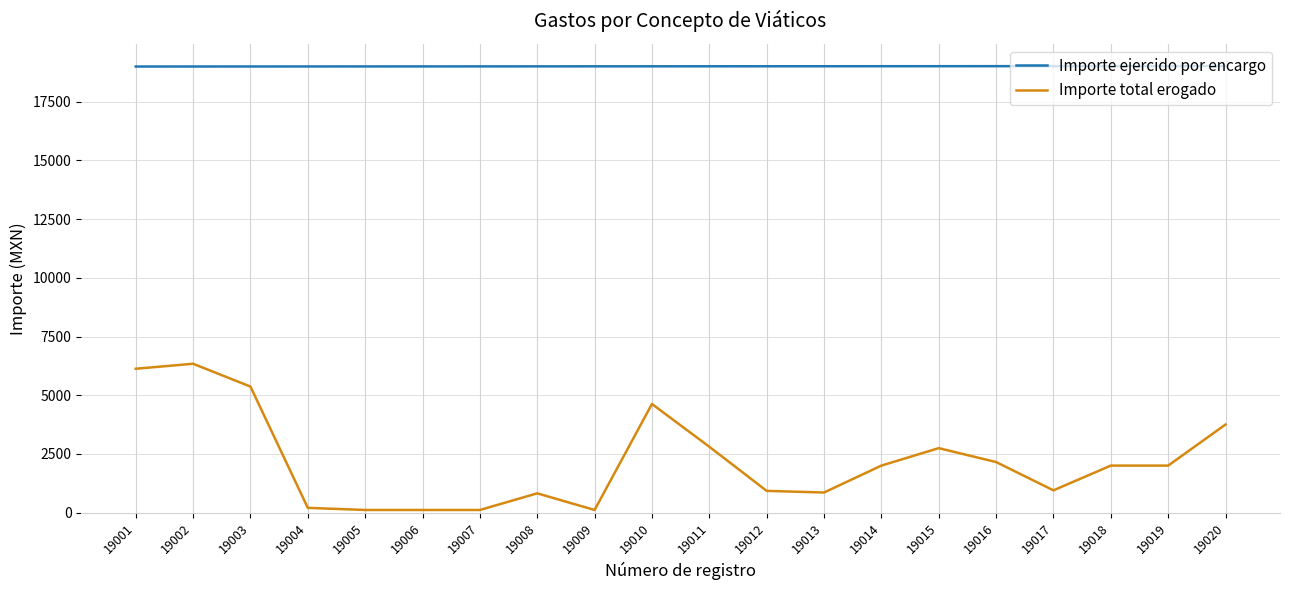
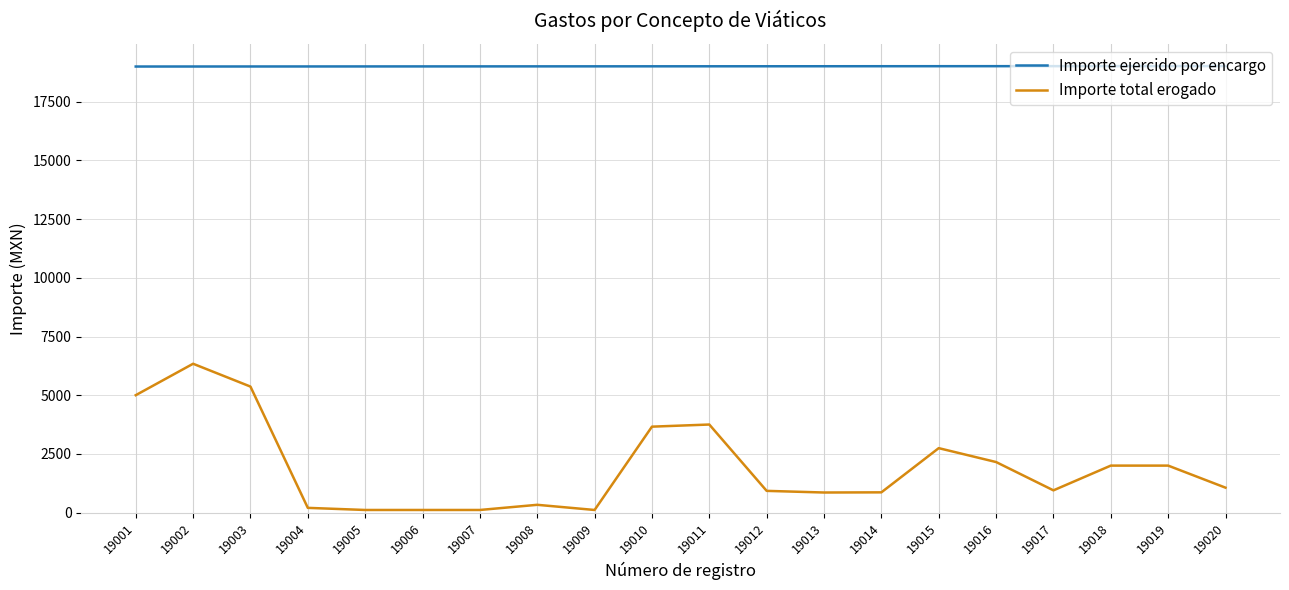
Importe total erogado, 19001: 6100 -> 5000
Importe total erogado, 19008: 800 -> 300
Importe total erogado, 19010: 4600 -> 3700
Importe total erogado, 19011: 2800 -> 3800
Importe total erogado, 19014: 2000 -> 900
Importe total erogado, 19020: 3800 -> 1100
